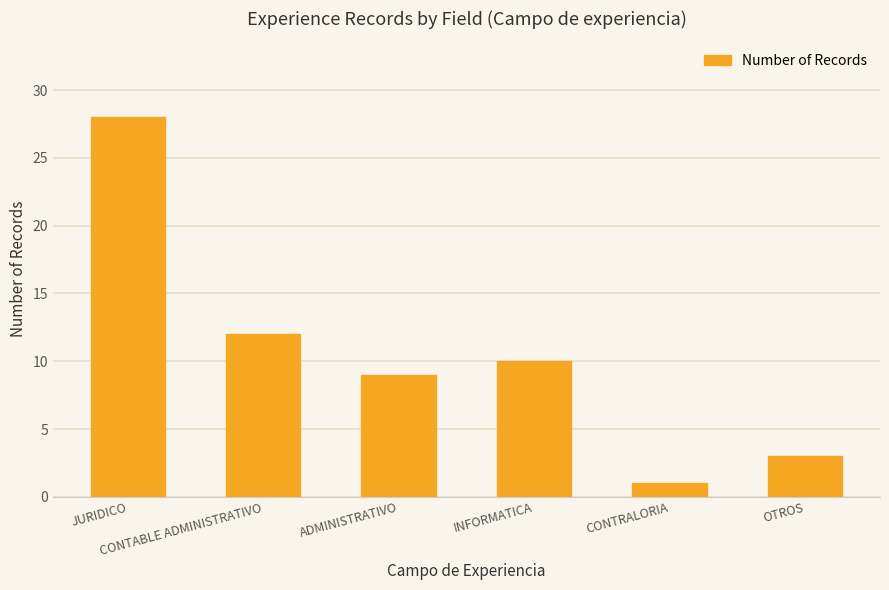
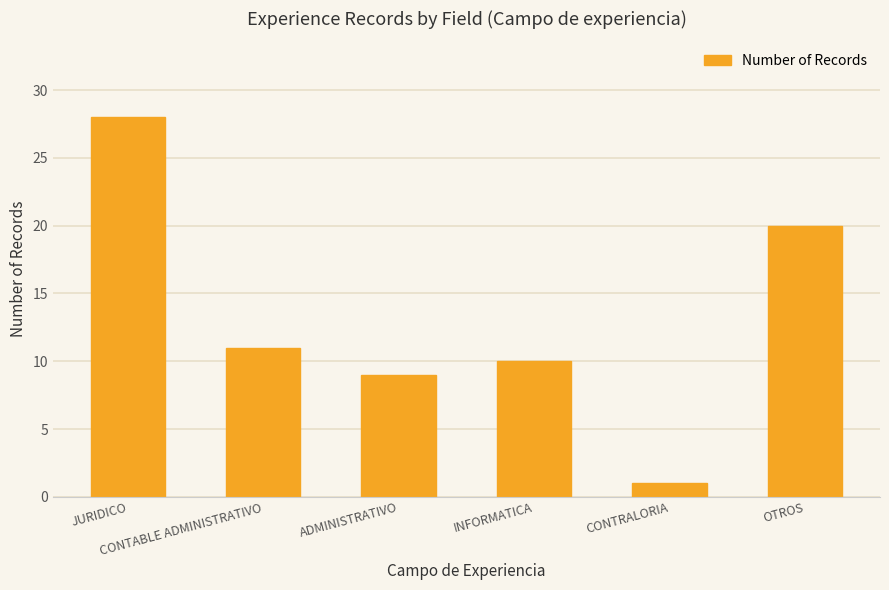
CONTABLE ADMINISTRATIVO: 12 -> 11
OTROS: 3 -> 20
